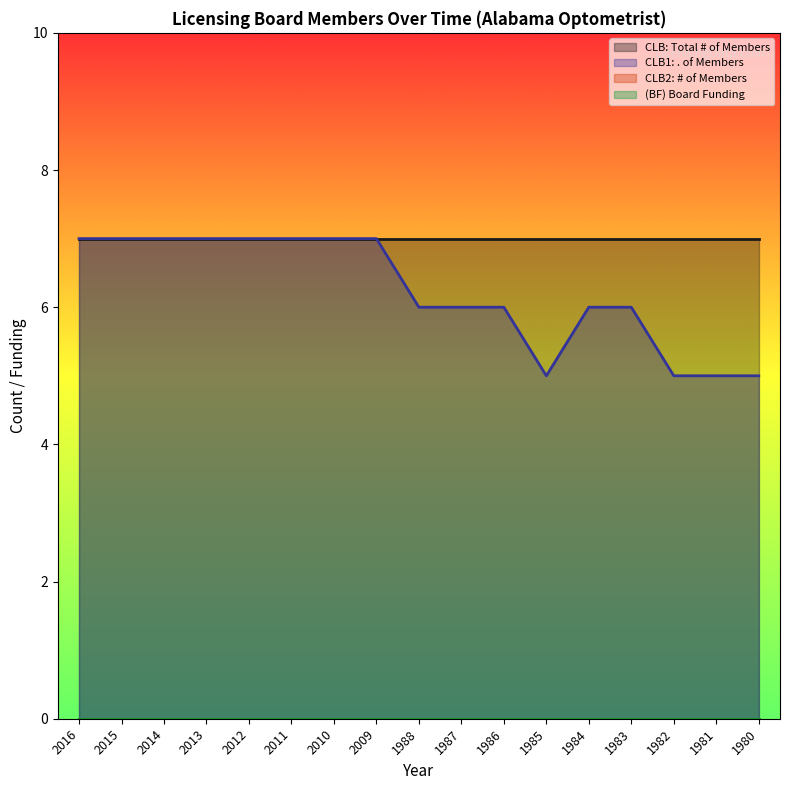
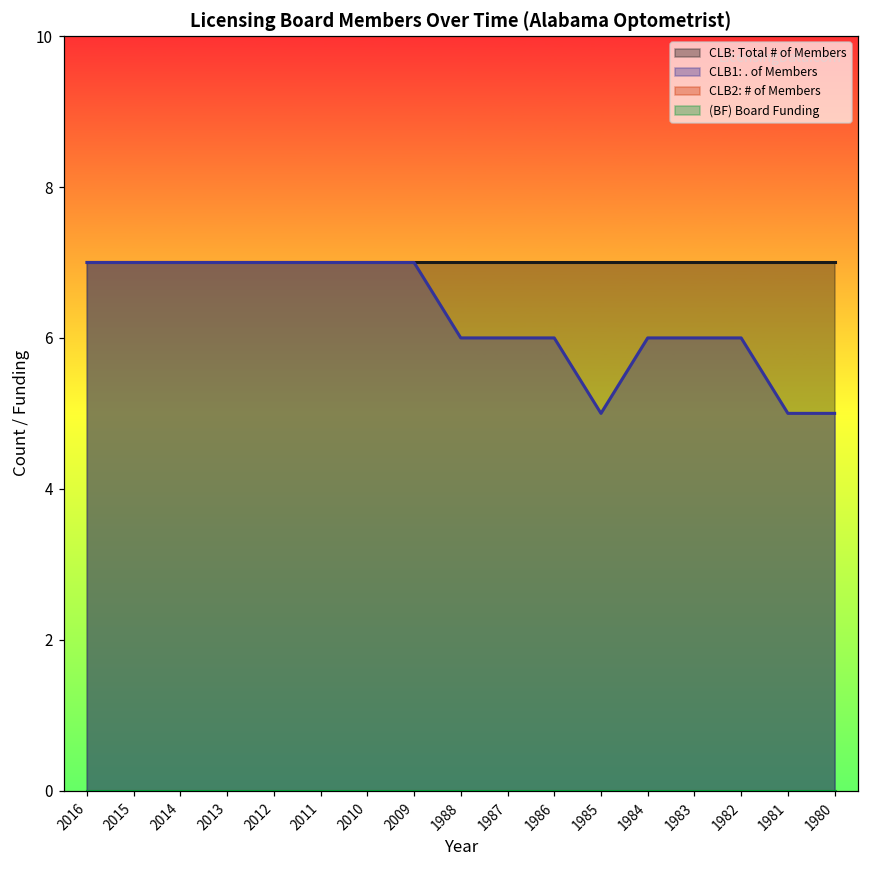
CLB1: . of Members, 1982: 5 -> 6
